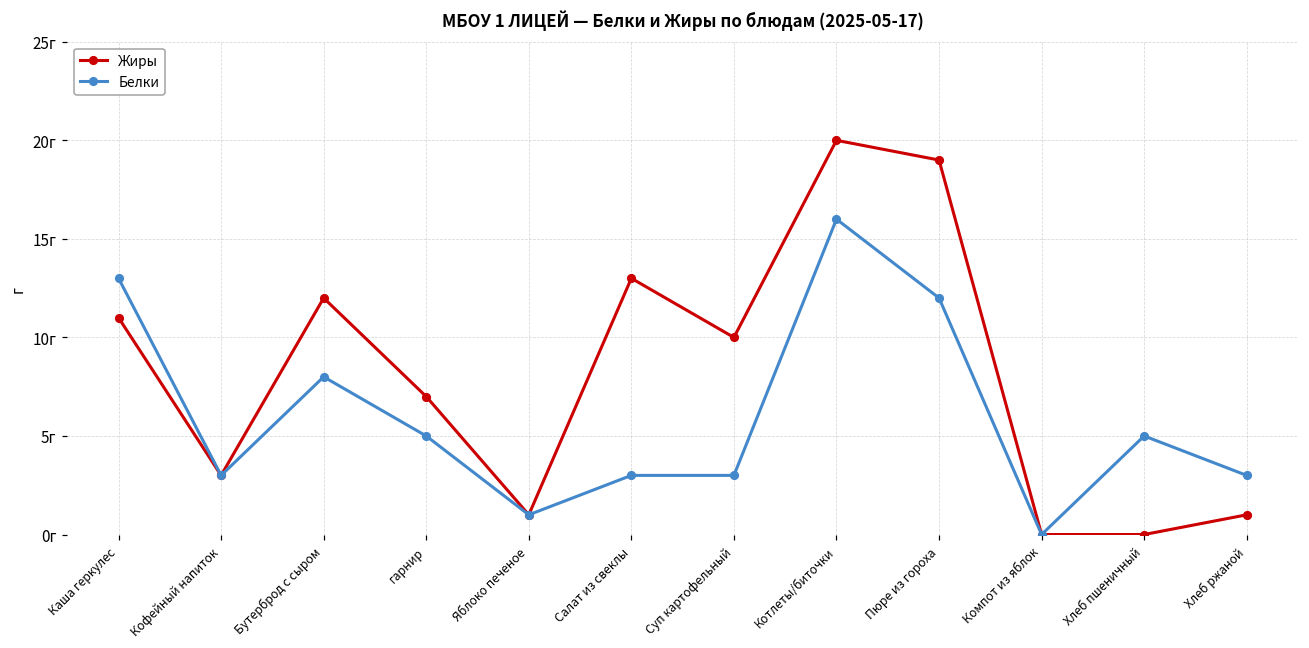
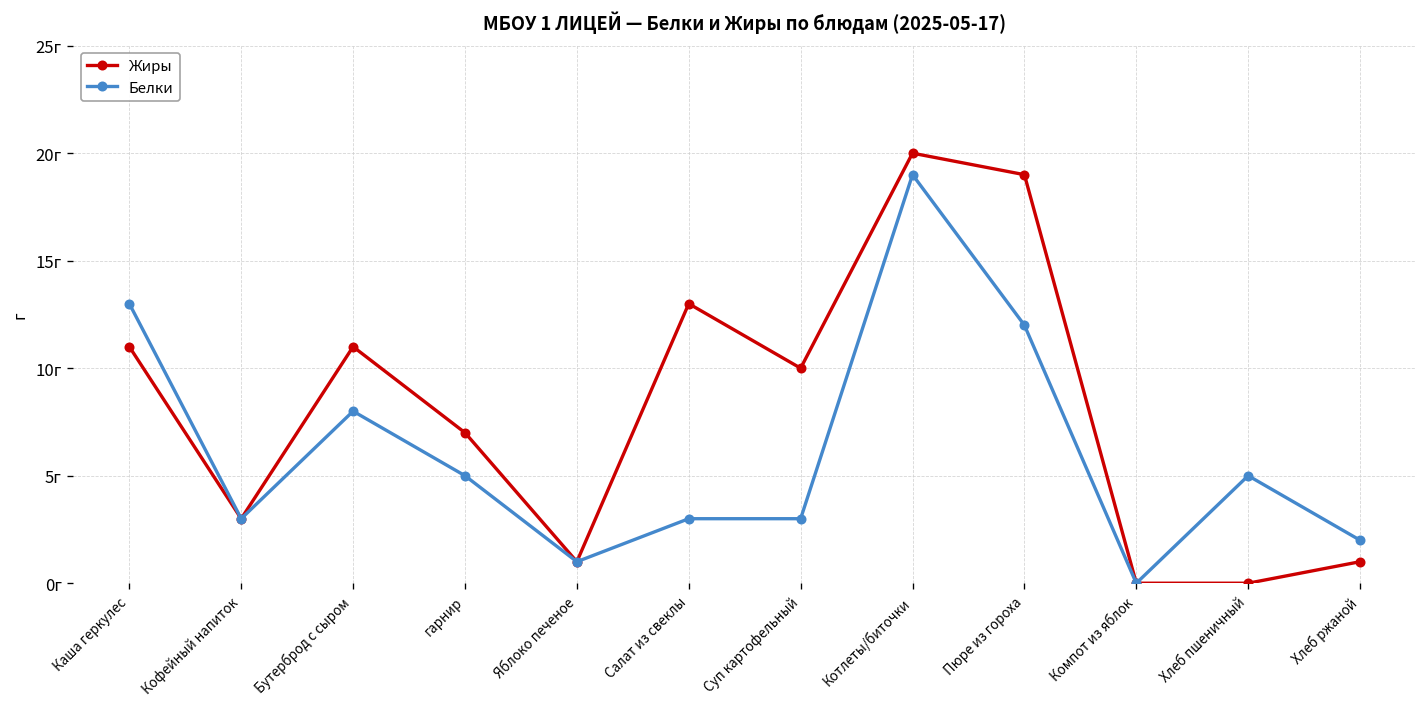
Жиры, Бутерброд с сыром: 12г -> 11г
Белки, Котлеты/биточки: 16г -> 19г
Белки, Хлеб ржаной: 3г -> 2г
